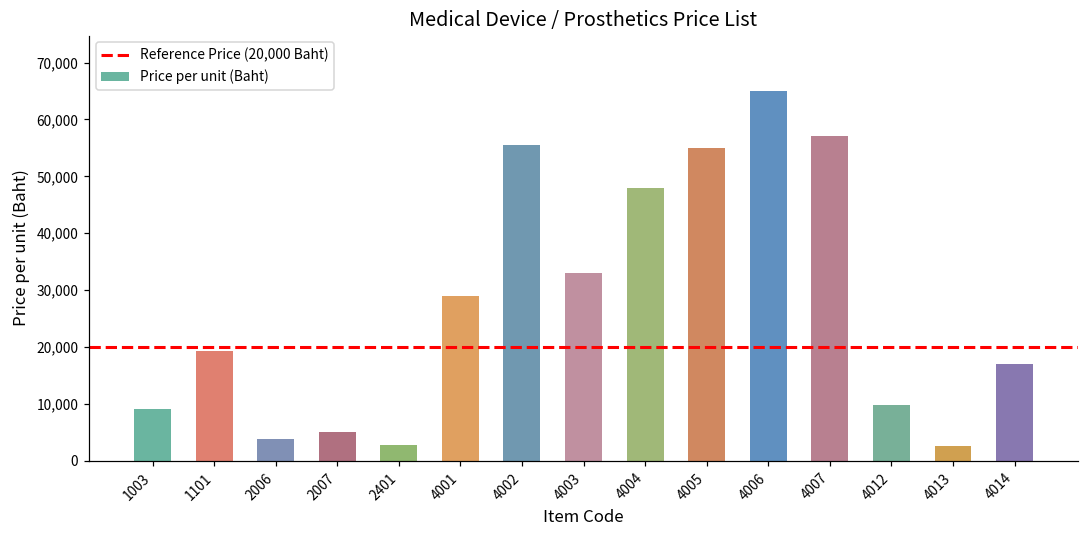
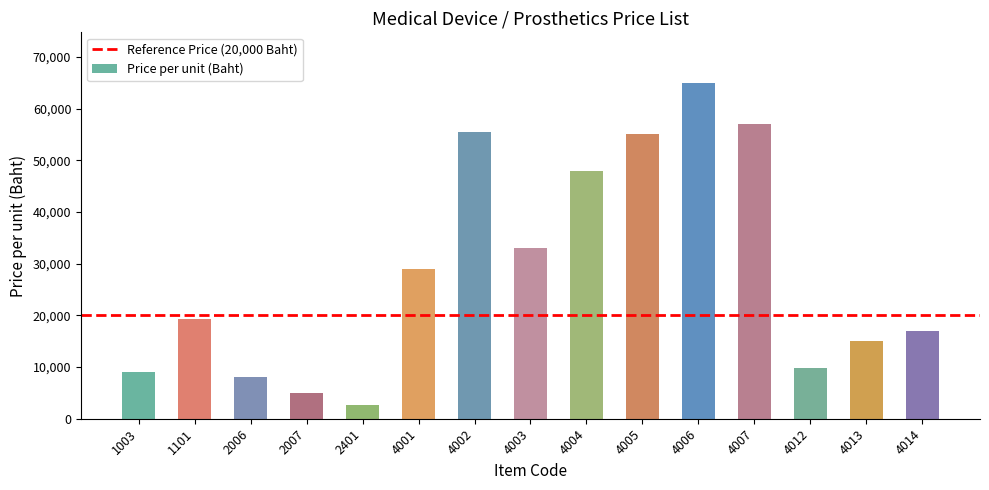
2006: 4,000 -> 8,000
4013: 3,000 -> 15,000
